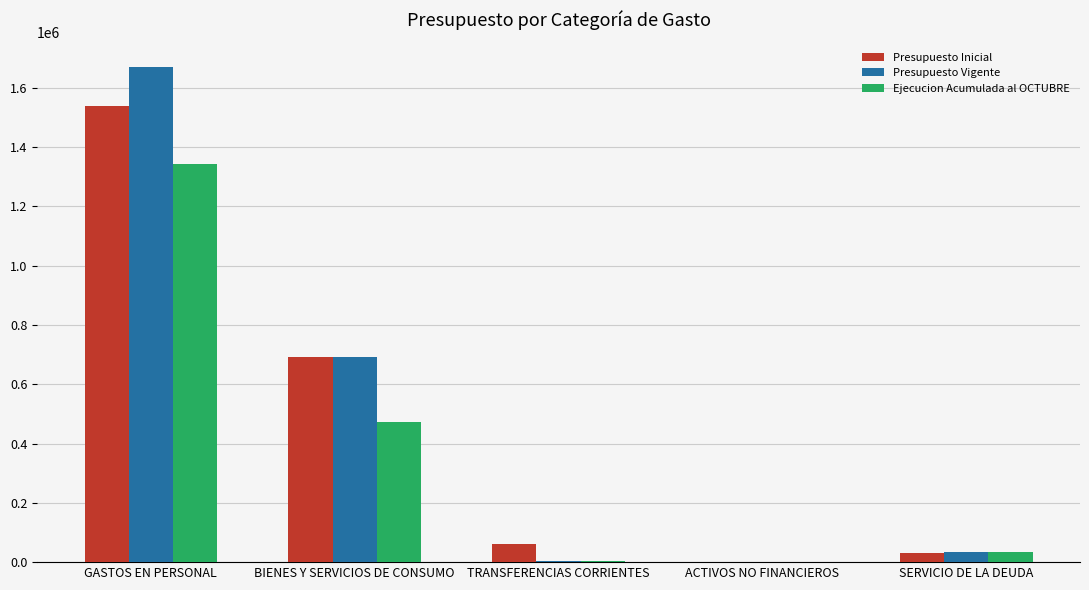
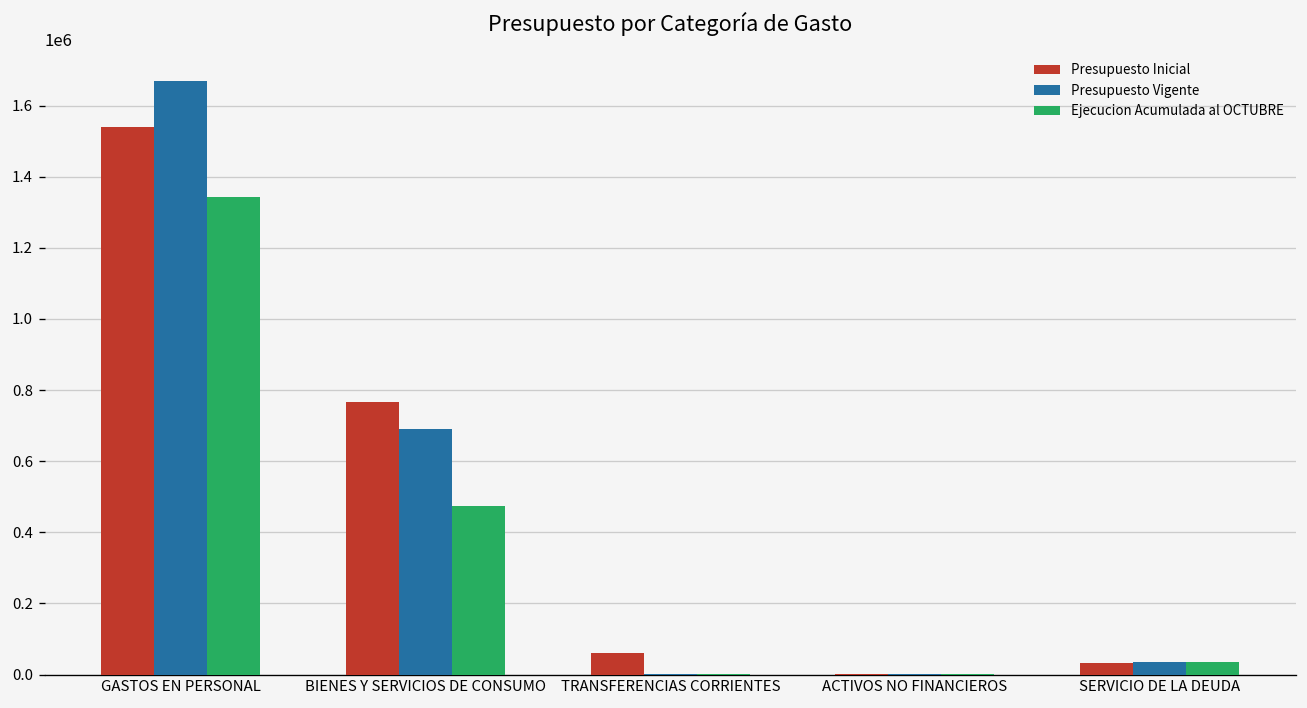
Presupuesto Inicial, BIENES Y SERVICIOS DE CONSUMO: 690000 -> 770000
